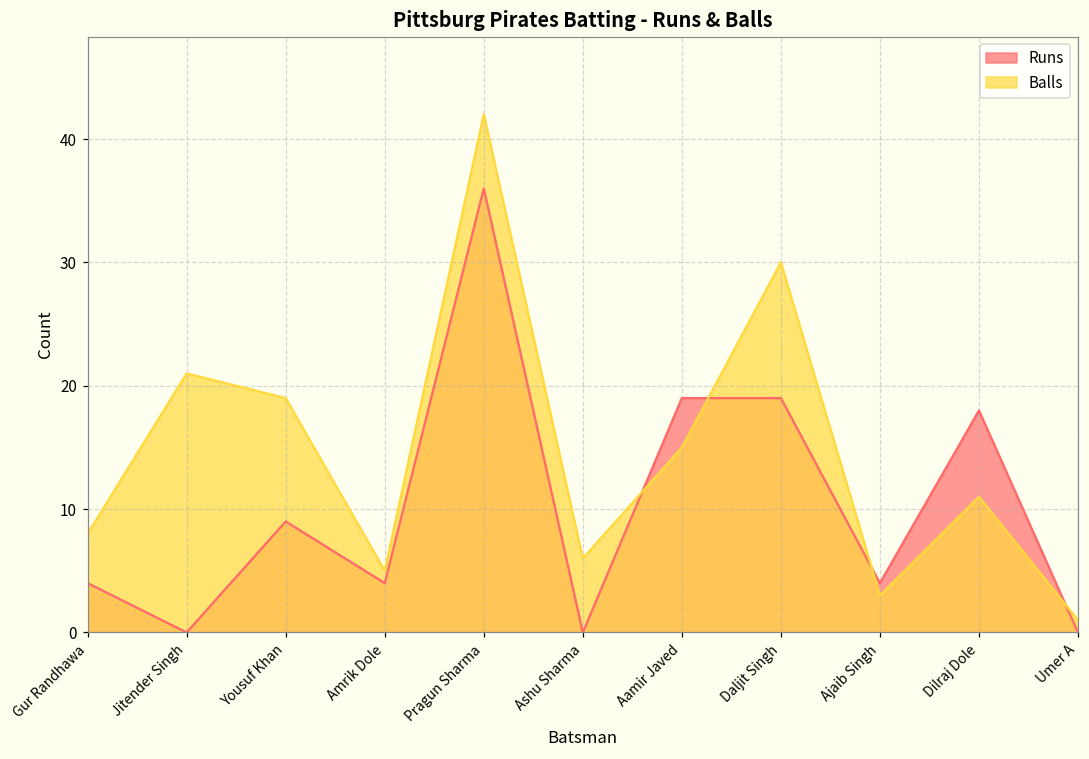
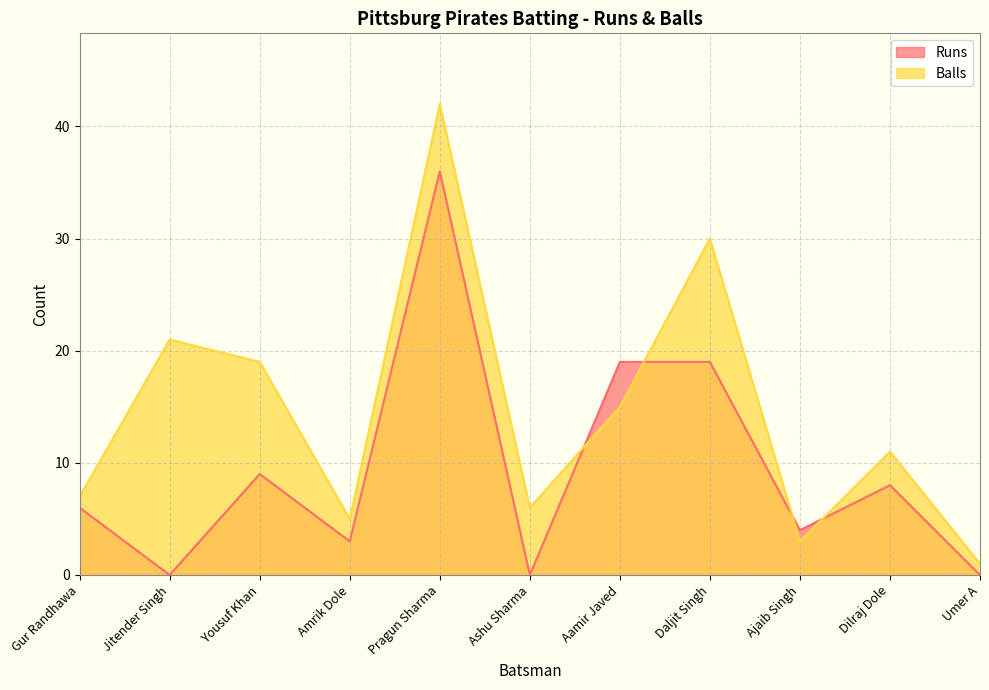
Runs, Gur Randhawa: 4 -> 6
Balls, Gur Randhawa: 8 -> 7
Runs, Amrik Dole: 4 -> 3
Runs, Dilraj Dole: 18 -> 8
